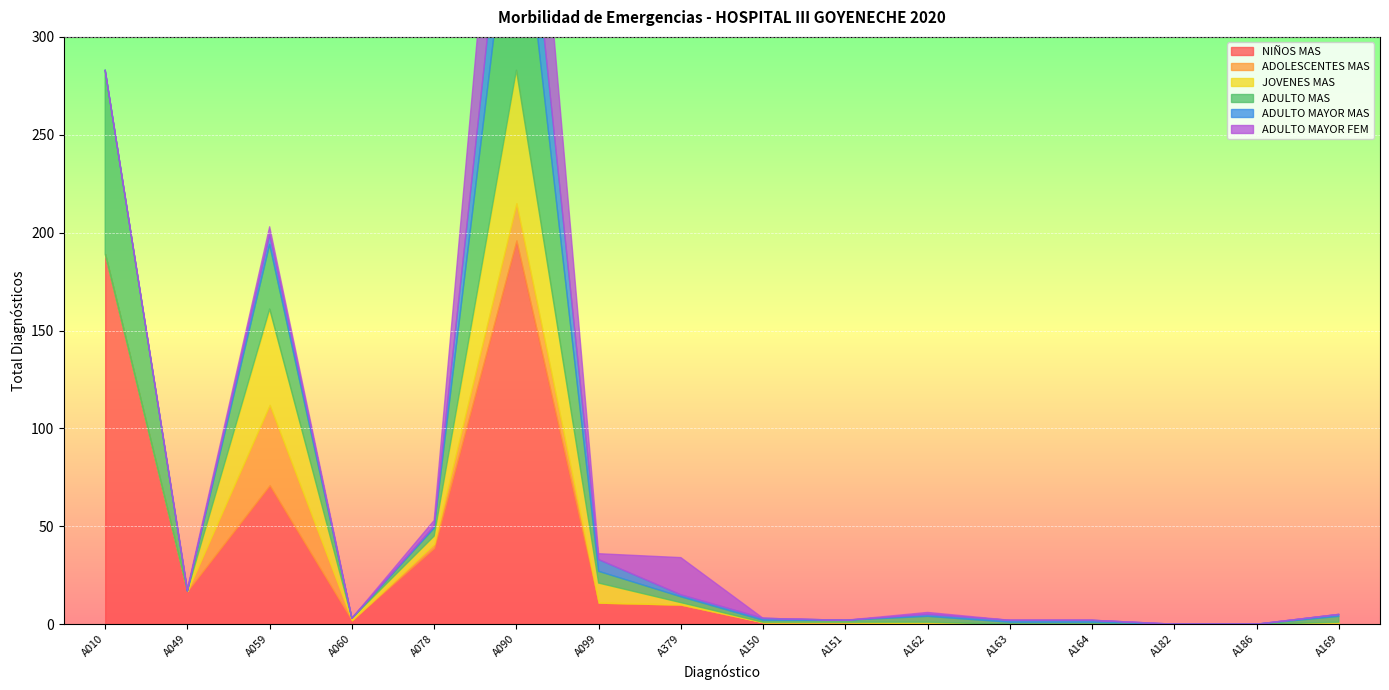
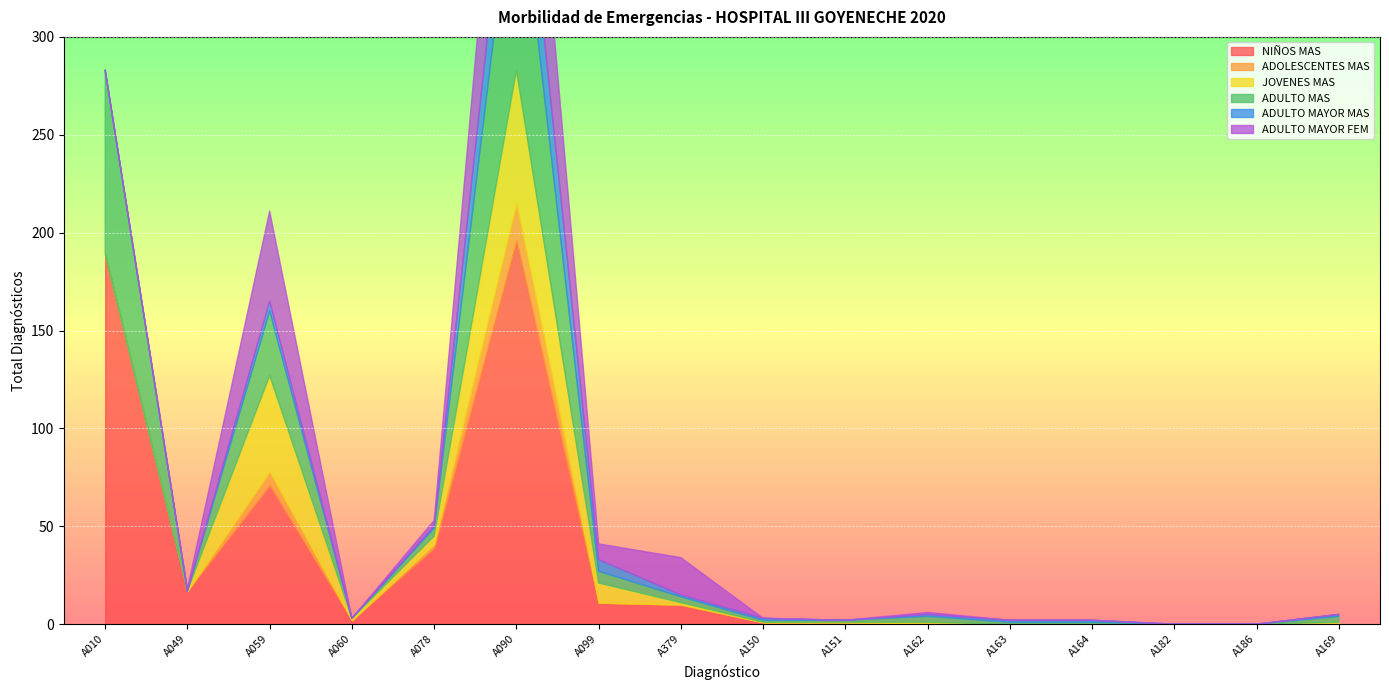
ADOLESCENTES MAS, A059: 41 -> 7
ADULTO MAYOR FEM, A059: 4 -> 46
ADULTO MAYOR FEM, A099: 3 -> 8
